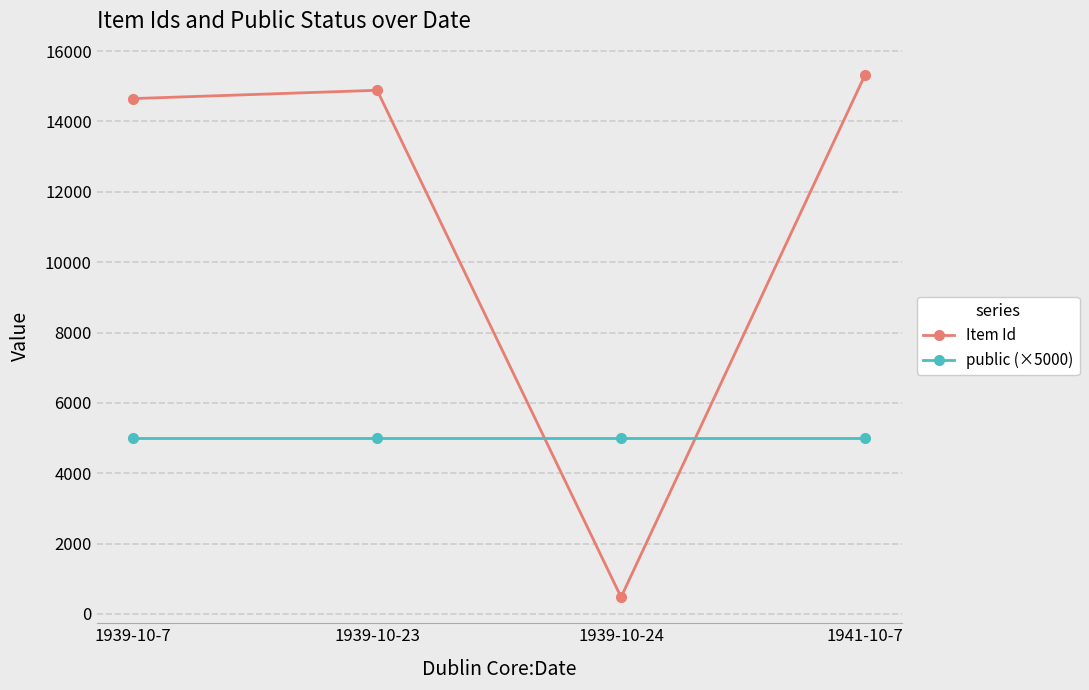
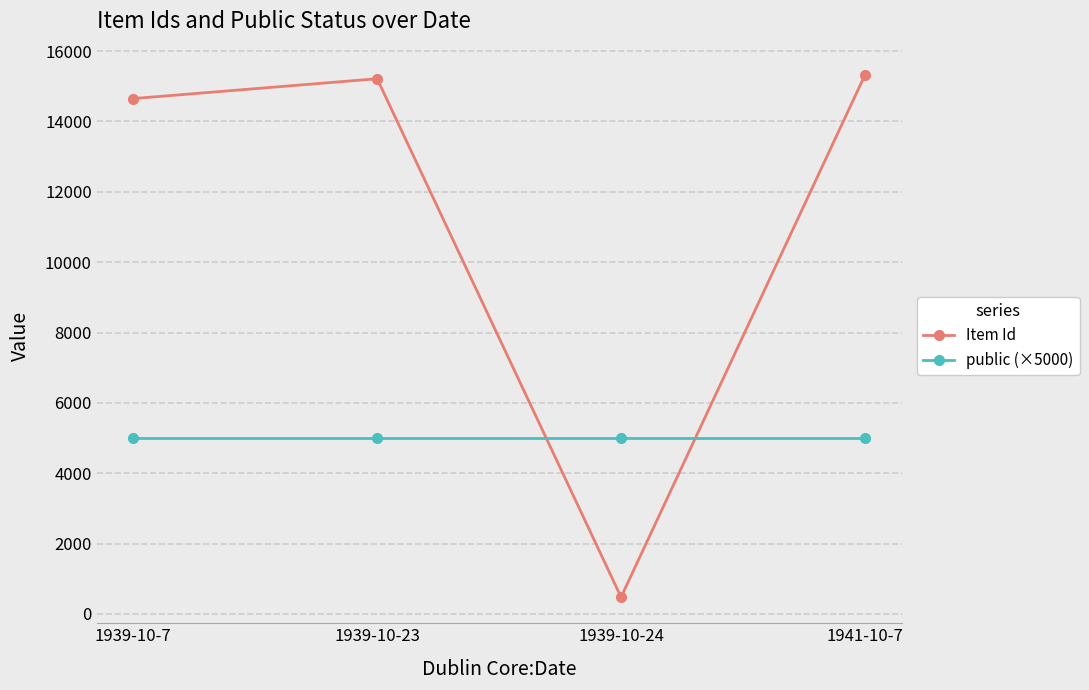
Item Id, 1939-10-23: 14900 -> 15200
